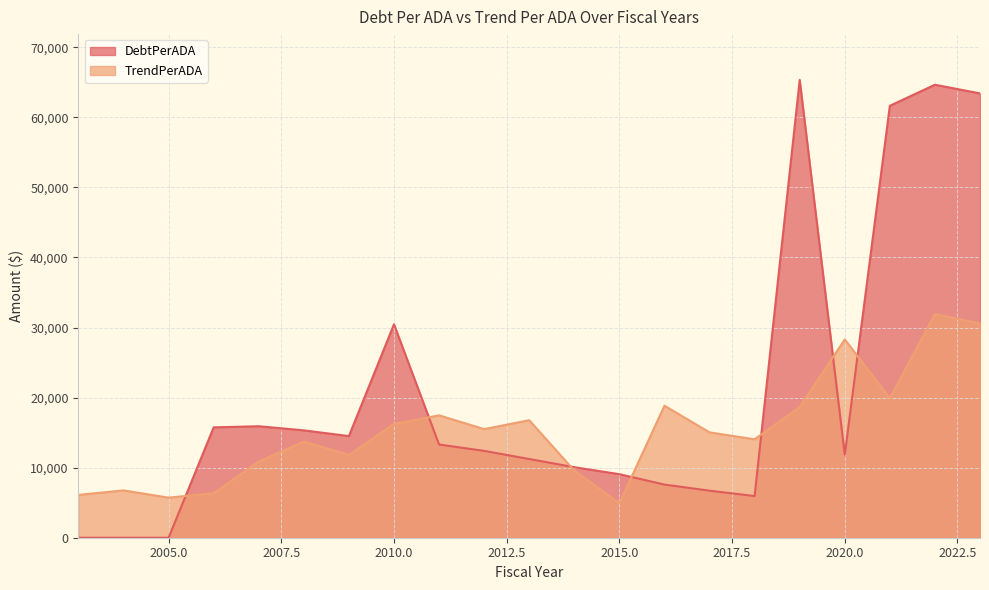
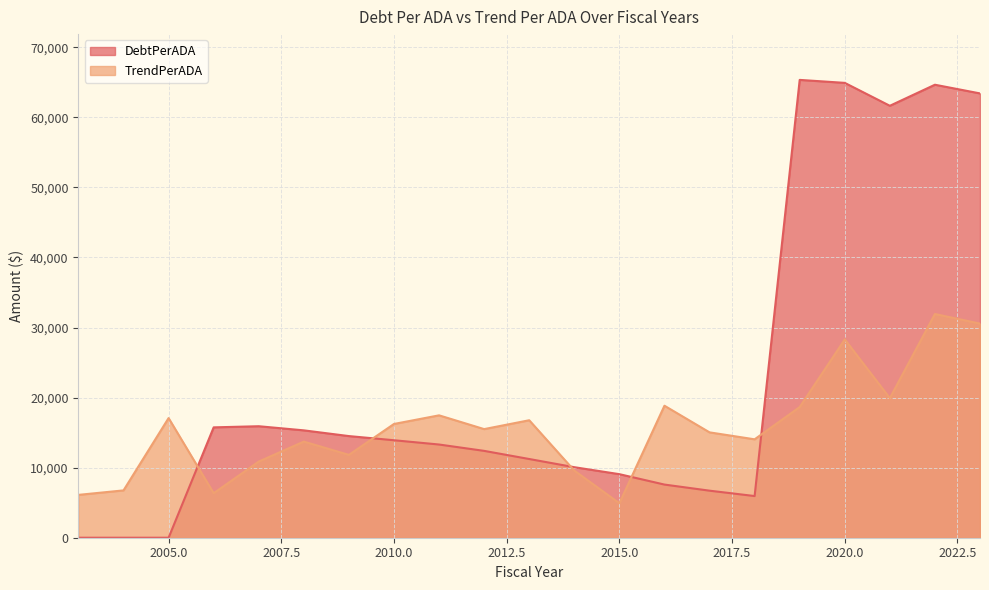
TrendPerADA, 2005.0: 6,000 -> 17,000
DebtPerADA, 2010.0: 30,000 -> 14,000
DebtPerADA, 2020.0: 12,000 -> 65,000
